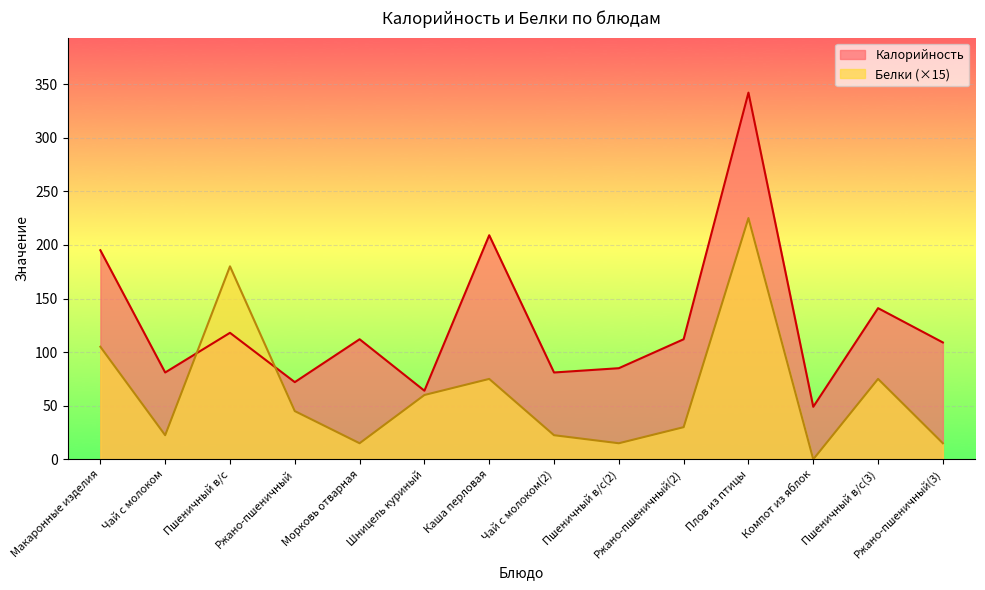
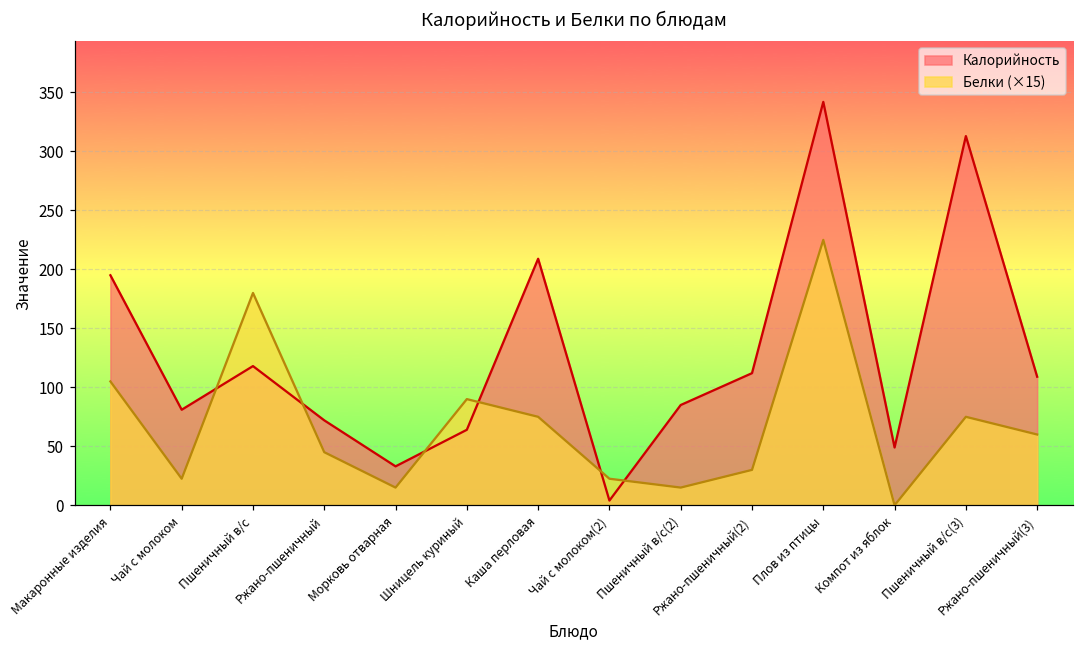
Калорийность, Морковь отварная: 112 -> 33
Белки (×15), Шницель куриный: 60 -> 90
Калорийность, Чай с молоком(2): 81 -> 4
Калорийность, Пшеничный в/с(3): 141 -> 313
Белки (×15), Ржано-пшеничный(3): 15 -> 60
